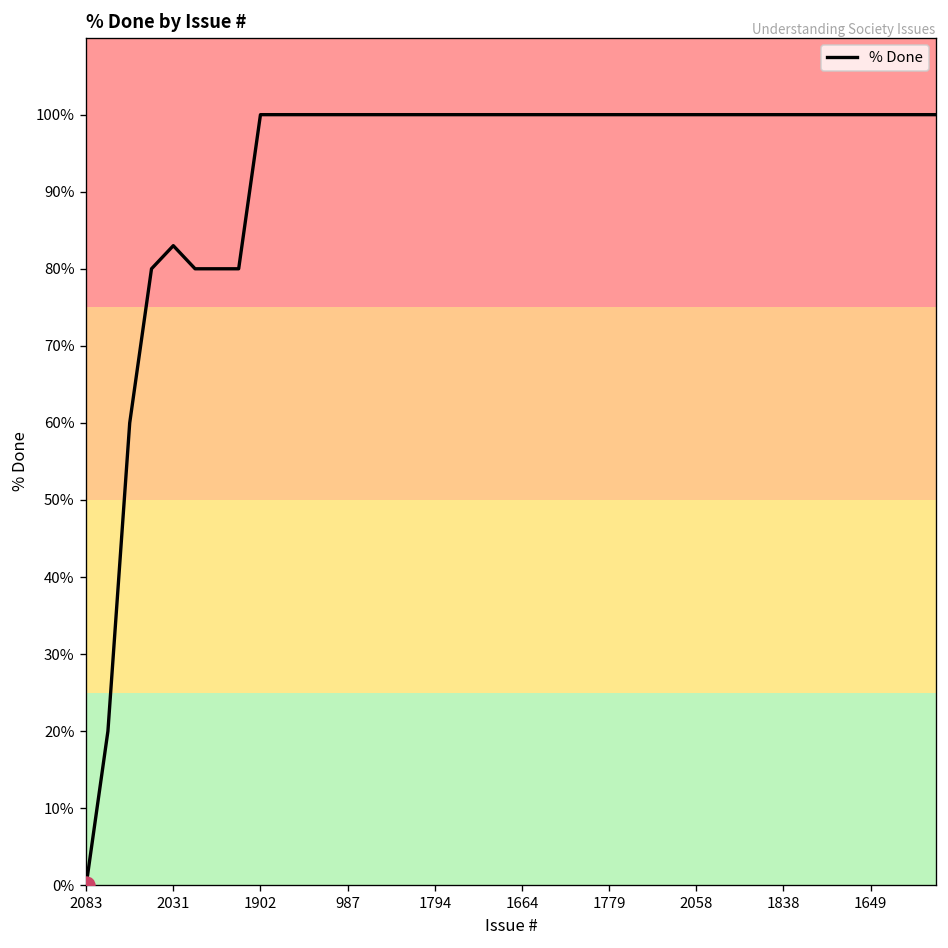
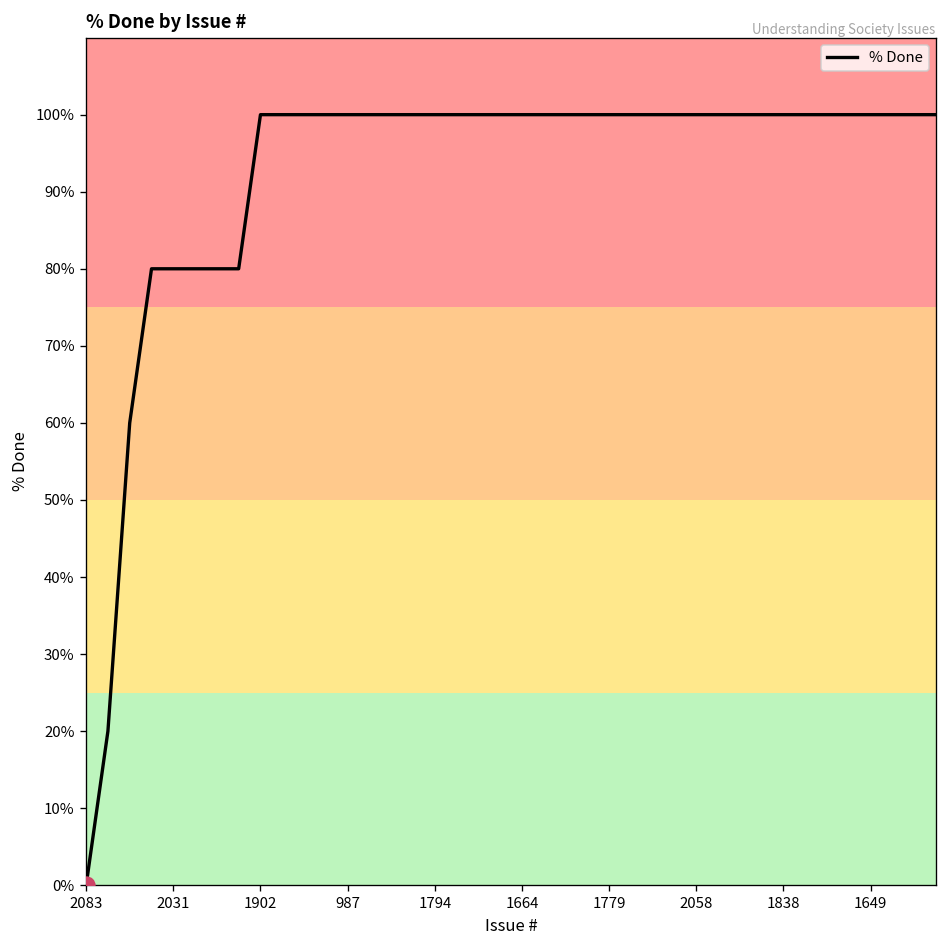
% Done, 2031: 83% -> 80%
